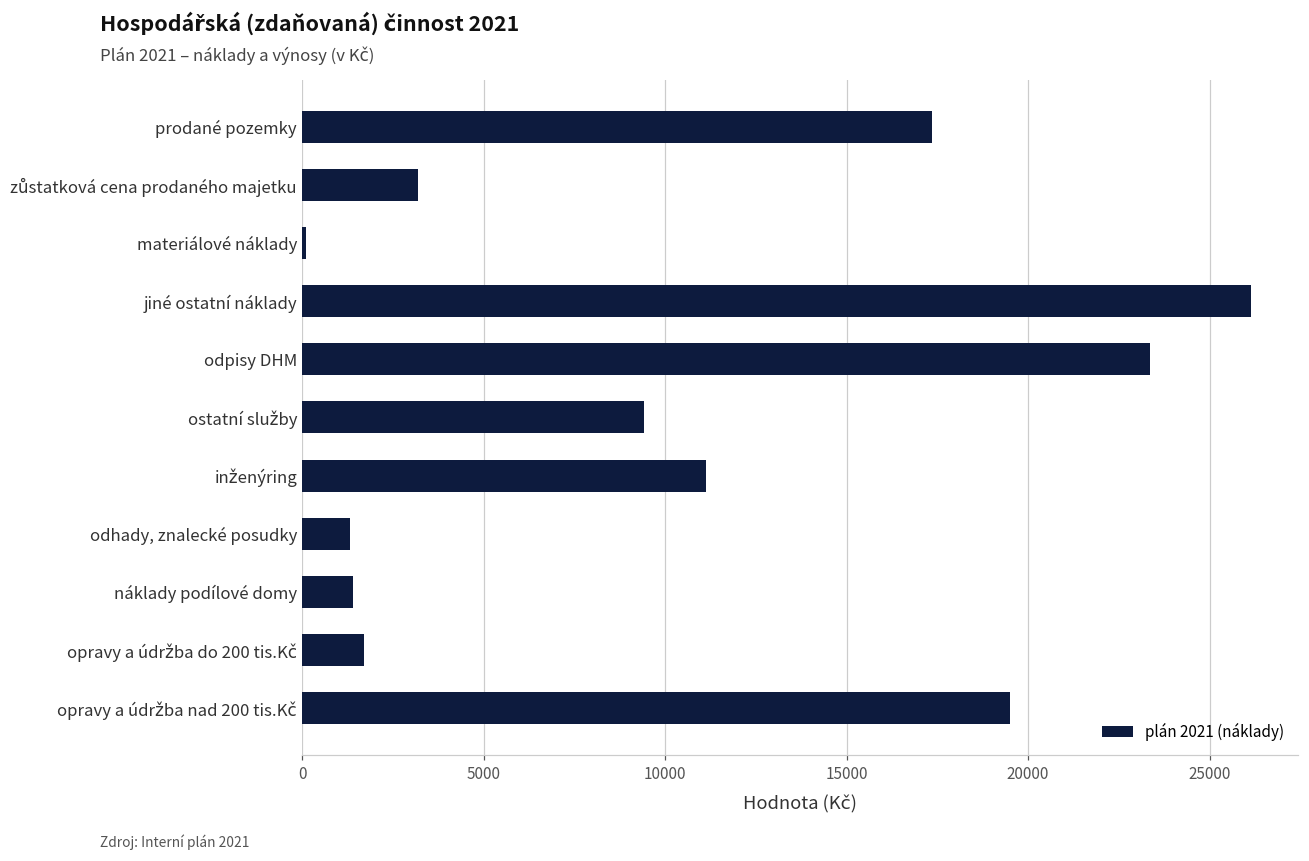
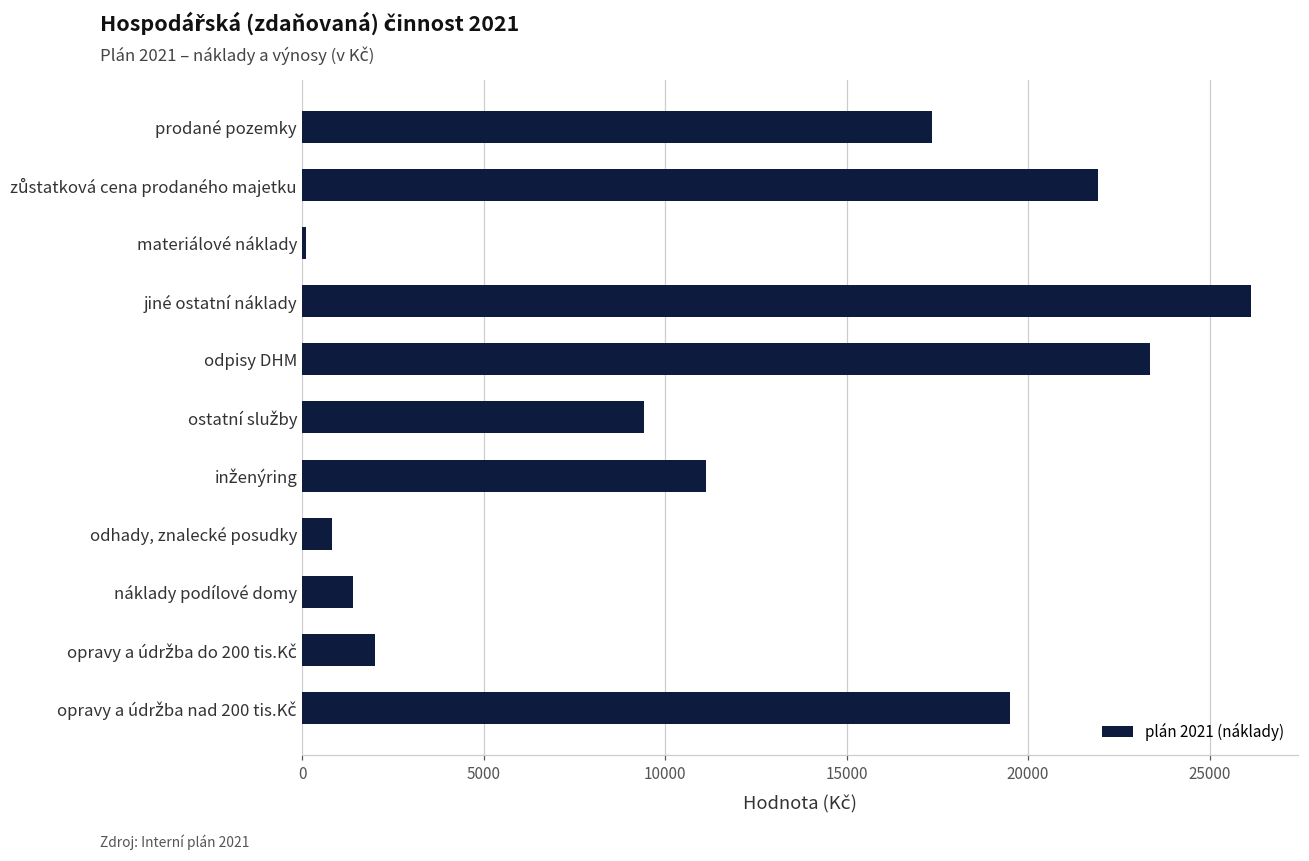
zůstatková cena prodaného majetku: 3200 -> 21900
odhady, znalecké posudky: 1300 -> 800
opravy a údržba do 200 tis.Kč: 1700 -> 2000
